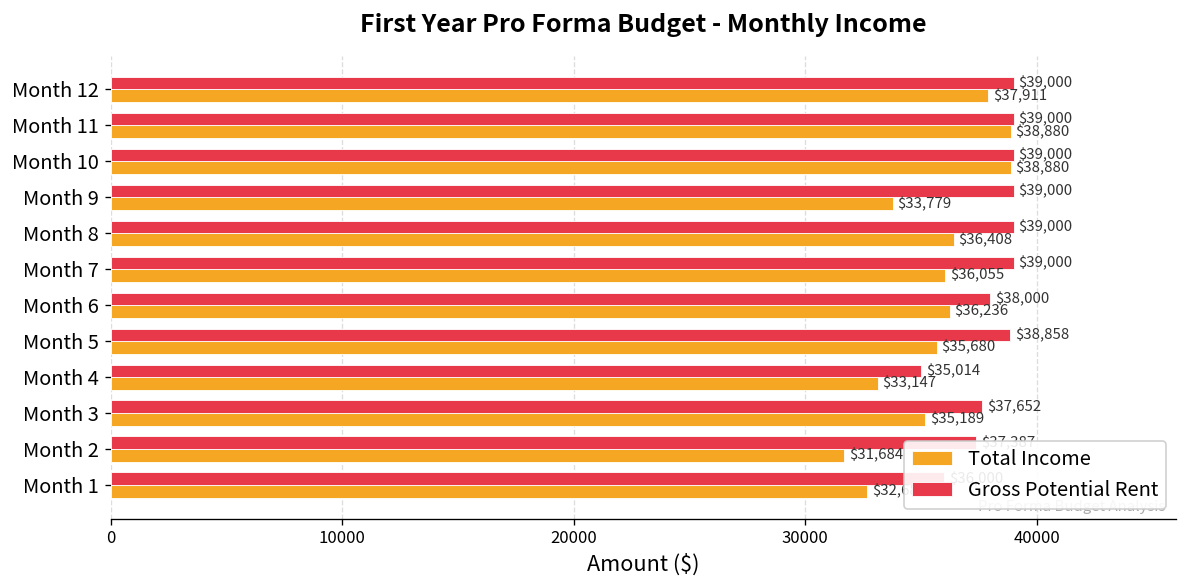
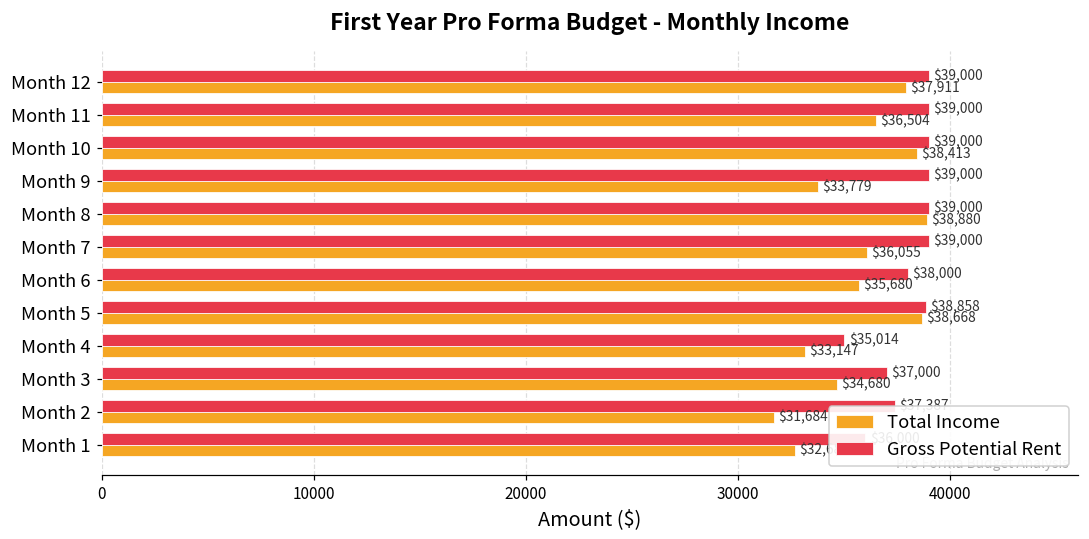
Total Income, Month 11: $38,880 -> $36,504
Total Income, Month 10: $38,880 -> $38,413
Total Income, Month 8: $36,408 -> $38,880
Total Income, Month 6: $36,236 -> $35,680
Total Income, Month 5: $35,680 -> $38,668
Gross Potential Rent, Month 3: $37,652 -> $37,000
Total Income, Month 3: $35,189 -> $34,680
